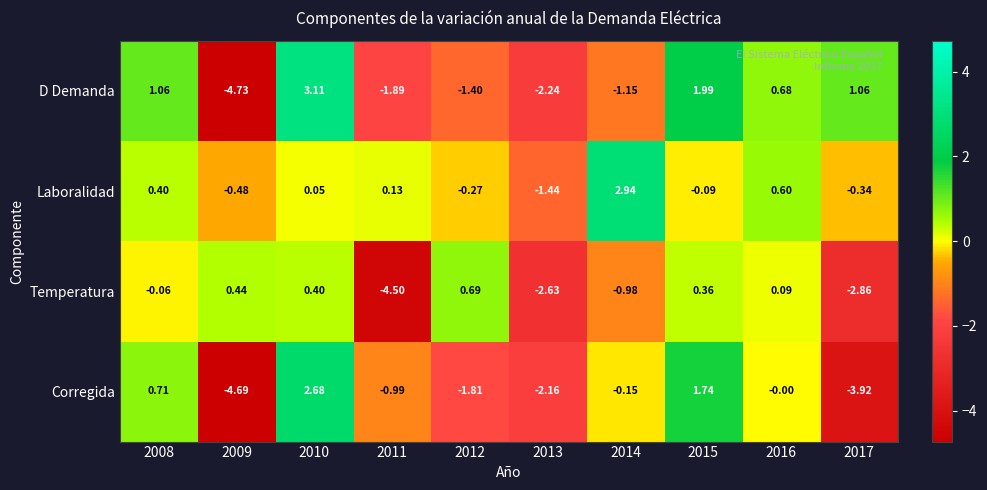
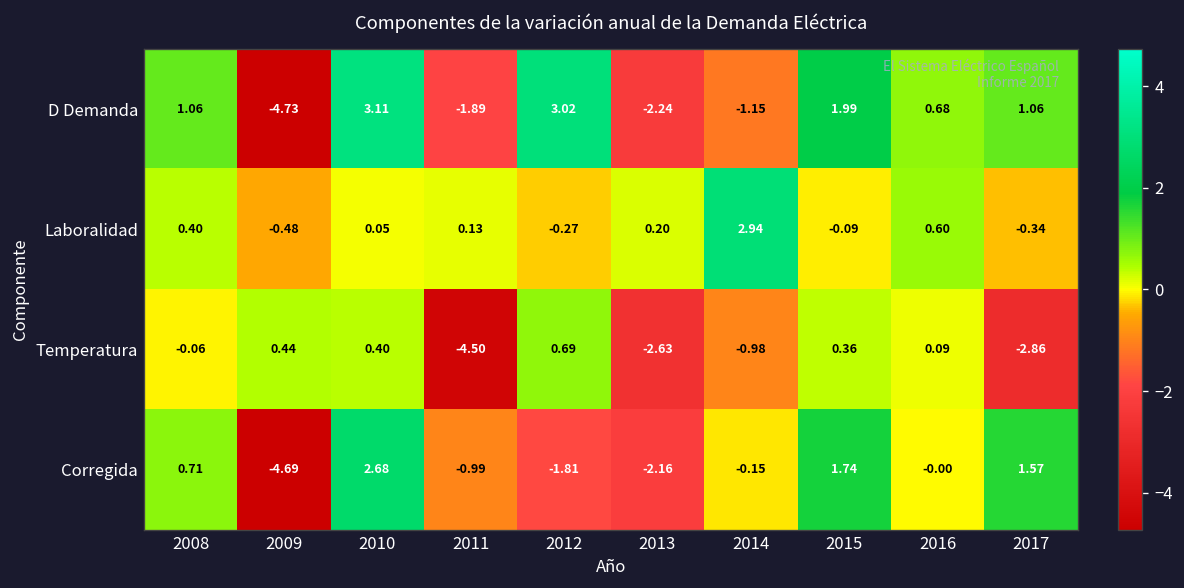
D Demanda, 2012: -1.40 -> 3.02
Laboralidad, 2013: -1.44 -> 0.20
Corregida, 2017: -3.92 -> 1.57
